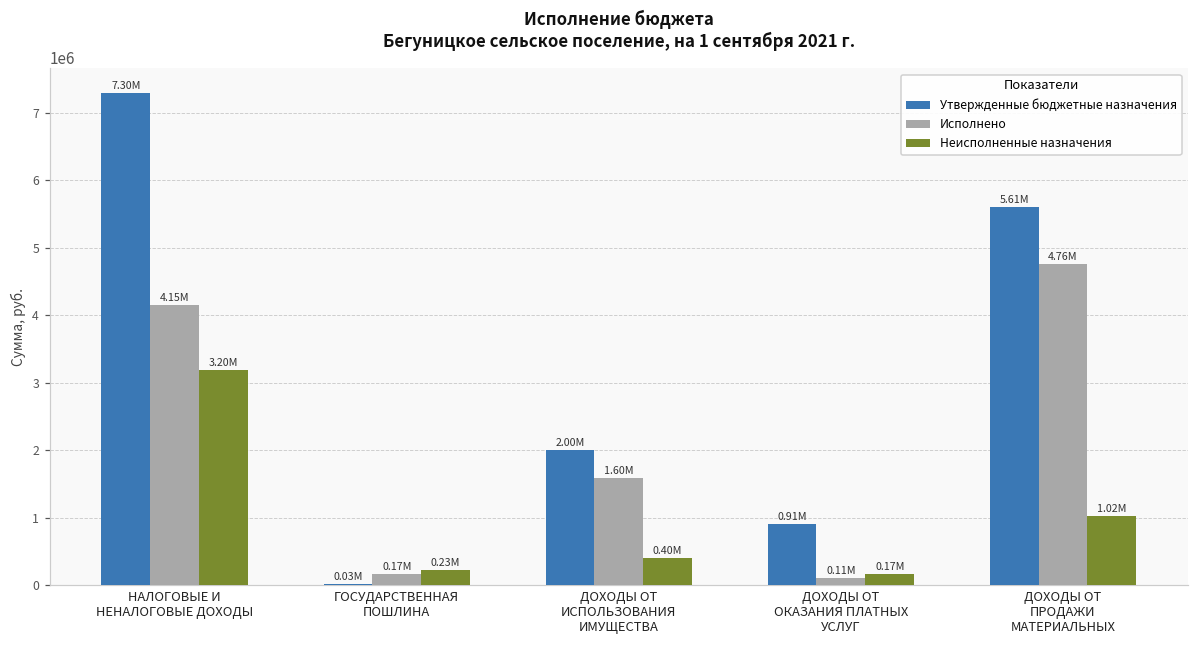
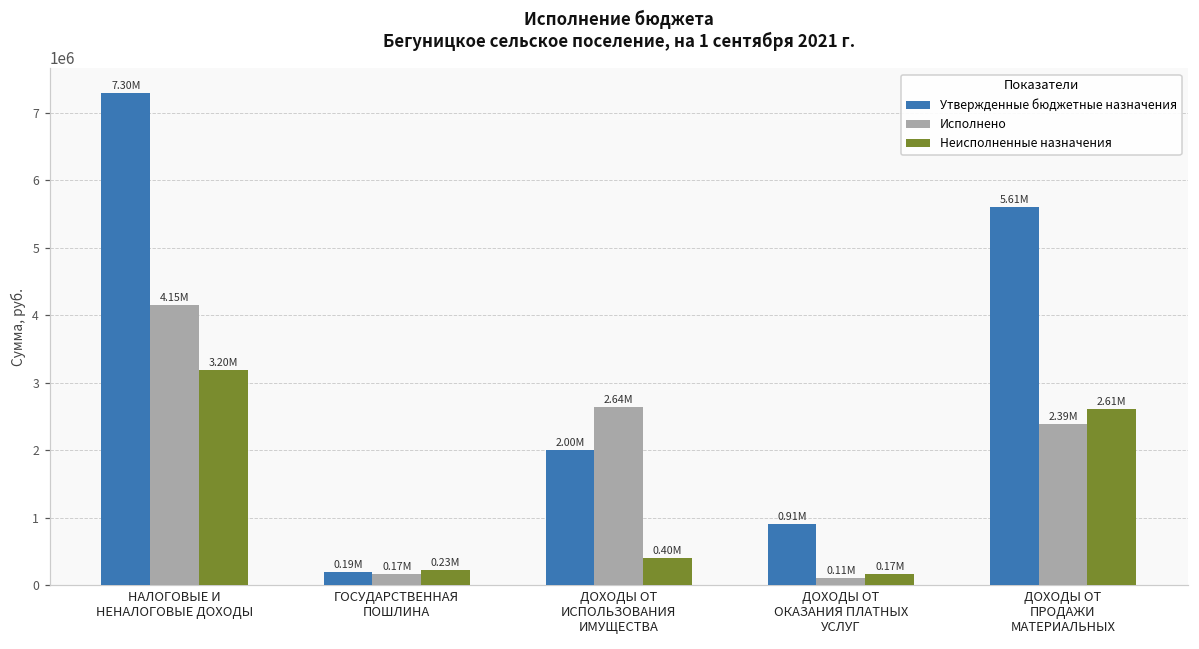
Утвержденные бюджетные назначения, ГОСУДАРСТВЕННАЯ ПОШЛИНА: 0.03М -> 0.19М
Исполнено, ДОХОДЫ ОТ ИСПОЛЬЗОВАНИЯ ИМУЩЕСТВА: 1.60М -> 2.64М
Исполнено, ДОХОДЫ ОТ ПРОДАЖИ МАТЕРИАЛЬНЫХ: 4.76М -> 2.39М
Неисполненные назначения, ДОХОДЫ ОТ ПРОДАЖИ МАТЕРИАЛЬНЫХ: 1.02М -> 2.61М
